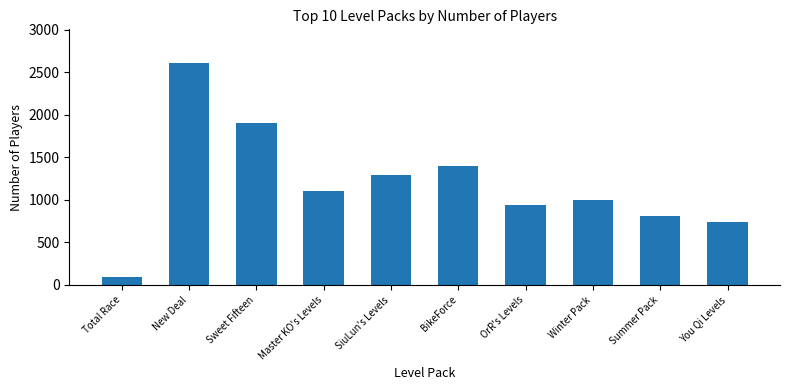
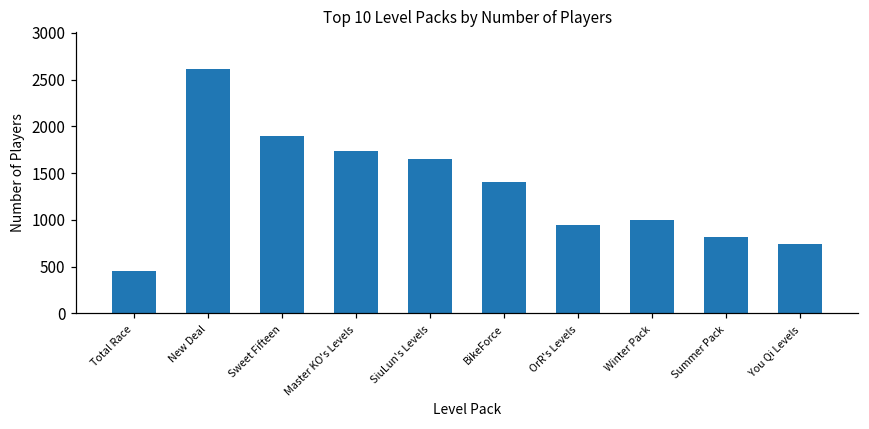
Total Race: 100 -> 500
Master KO's Levels: 1100 -> 1700
SiuLun's Levels: 1300 -> 1700
